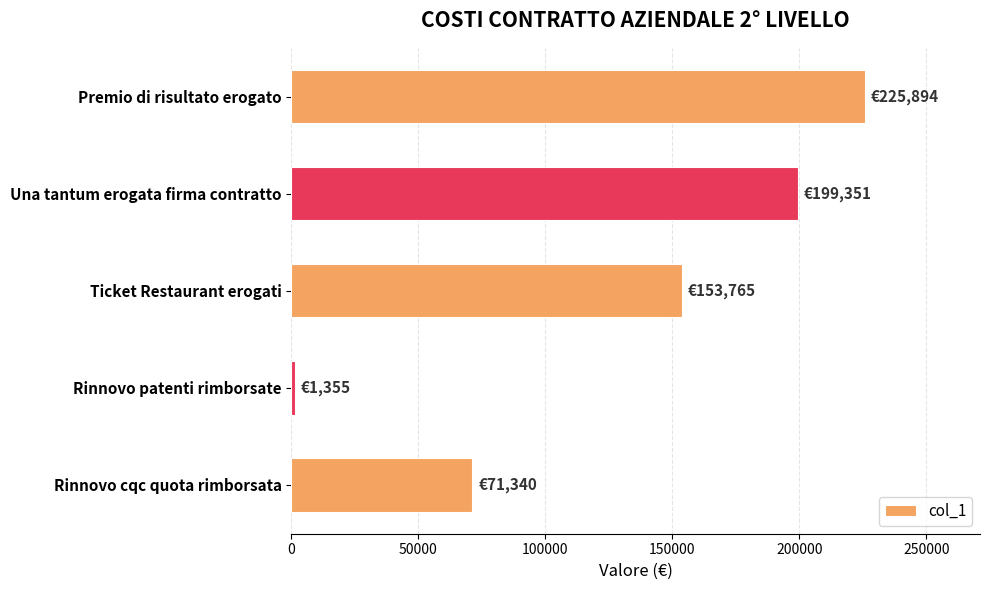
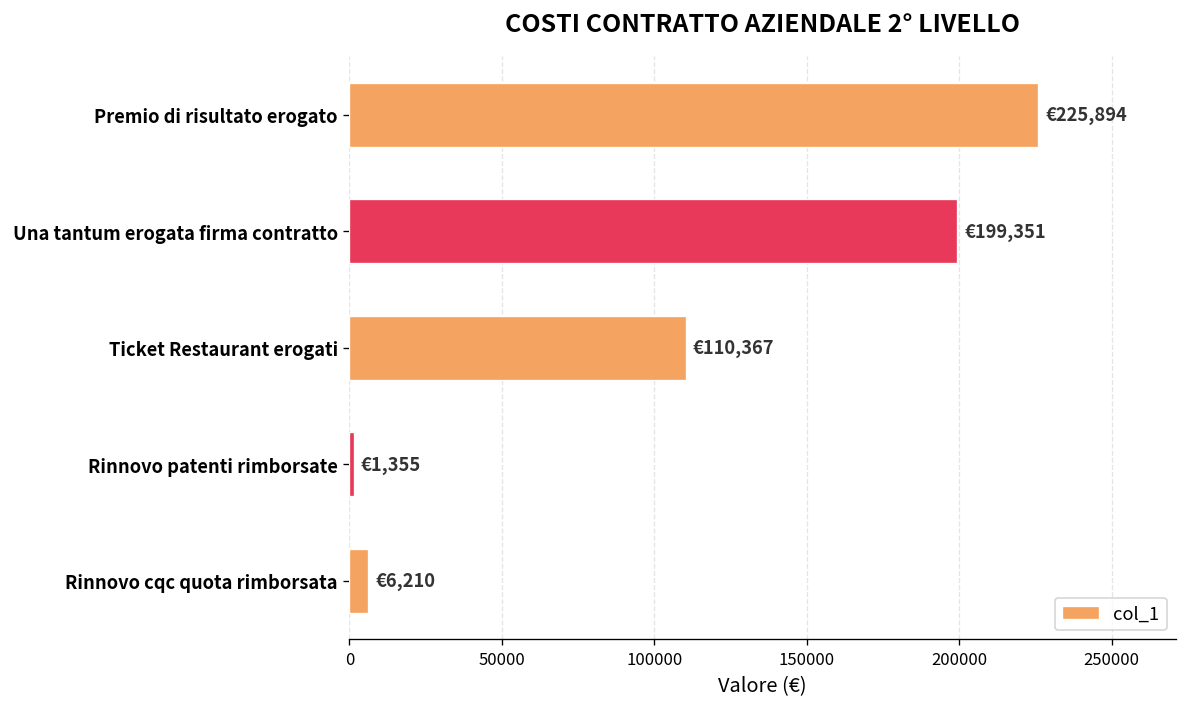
Ticket Restaurant erogati: €153,765 -> €110,367
Rinnovo cqc quota rimborsata: €71,340 -> €6,210
